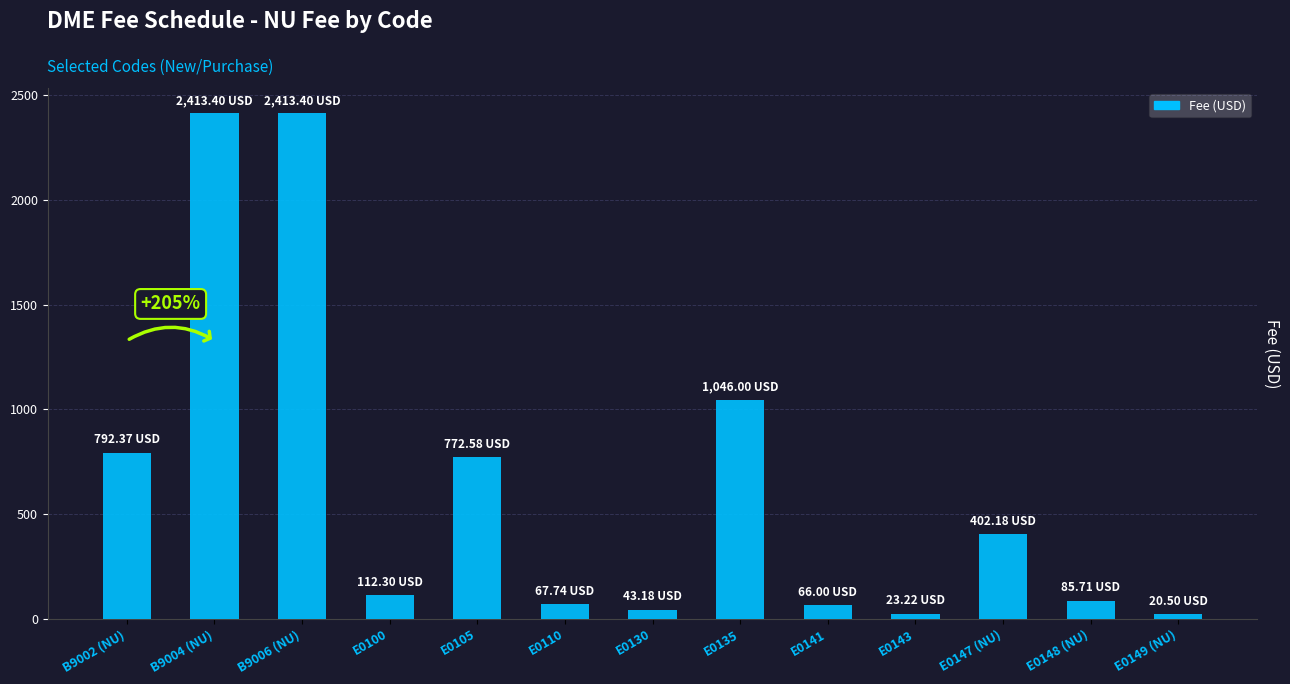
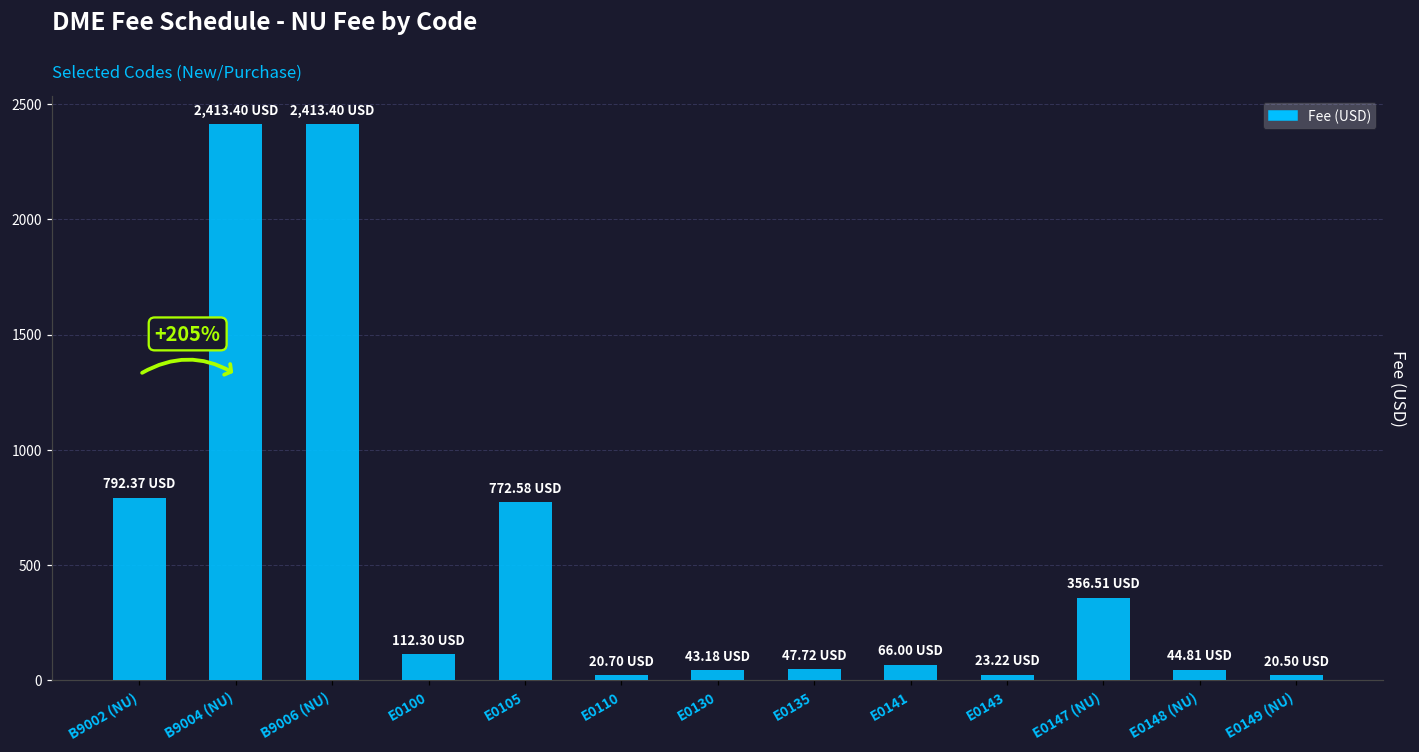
E0110: 67.74 -> 20.70
E0135: 1,046.00 -> 47.72
E0147 (NU): 402.18 -> 356.51
E0148 (NU): 85.71 -> 44.81
